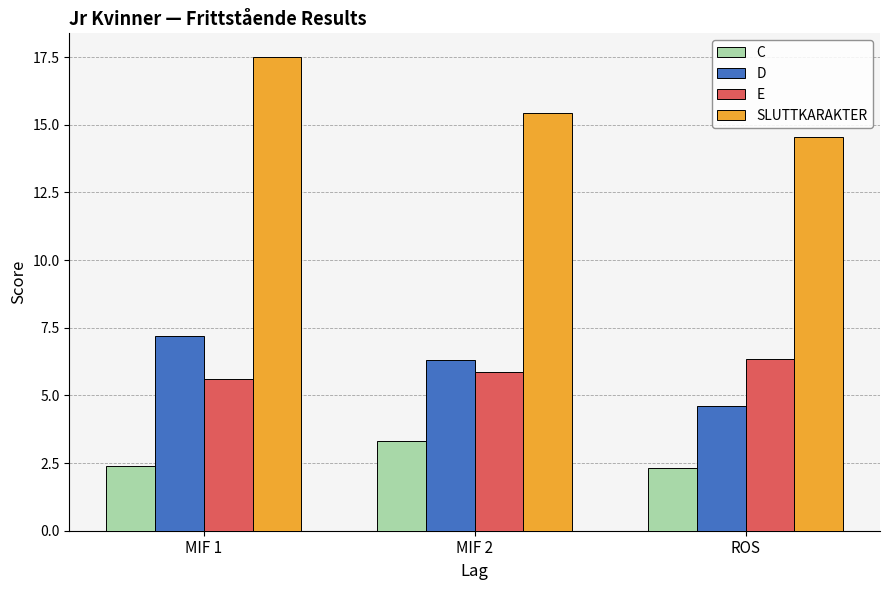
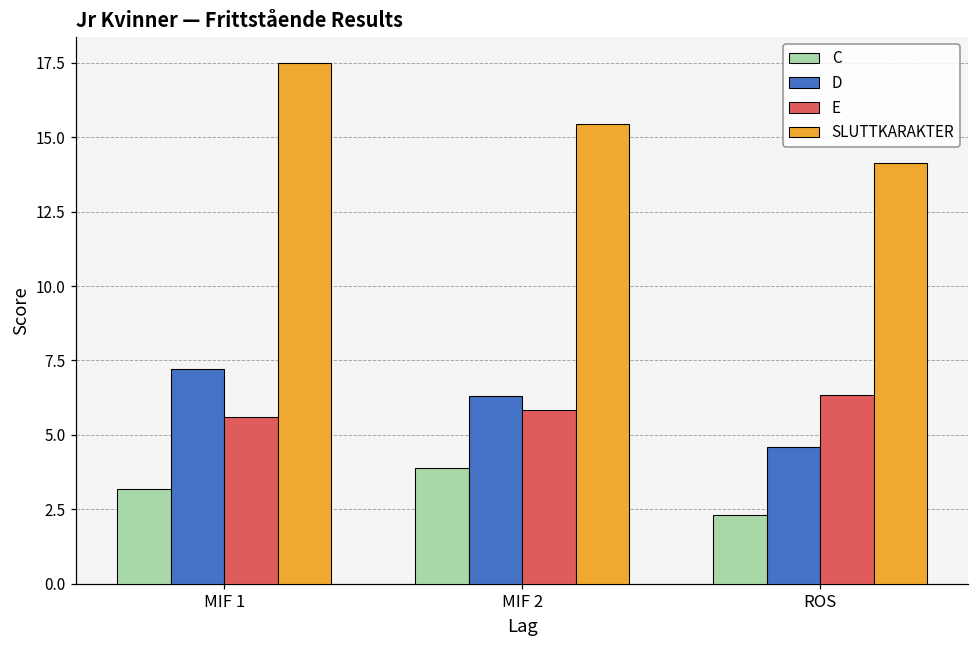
C, MIF 1: 2.4 -> 3.2
C, MIF 2: 3.3 -> 3.9
SLUTTKARAKTER, ROS: 14.6 -> 14.1
